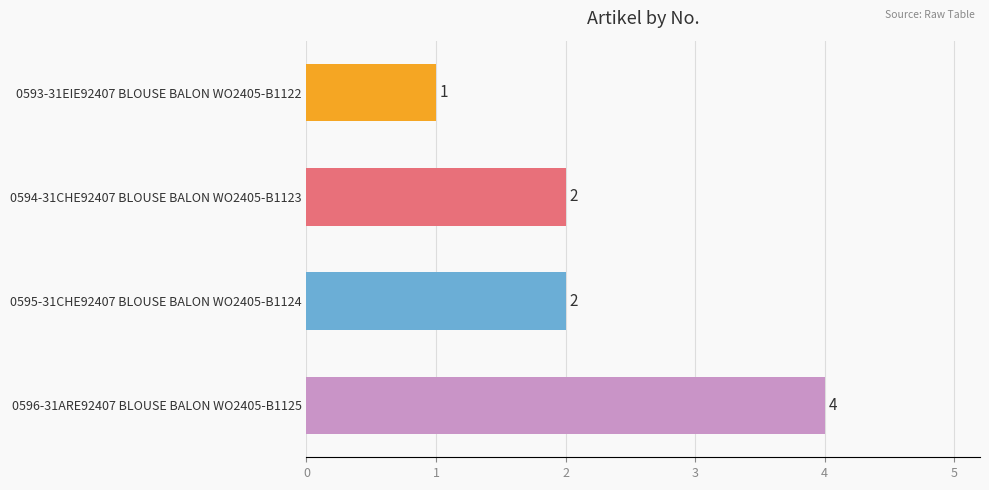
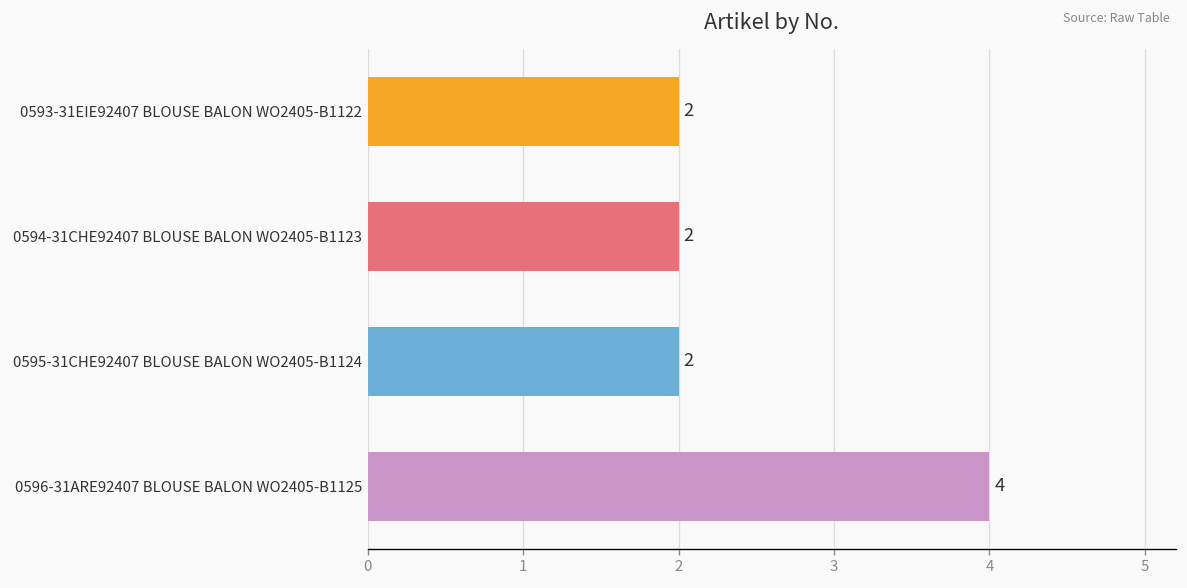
0593-31EIE92407 BLOUSE BALON WO2405-B1122: 1 -> 2
